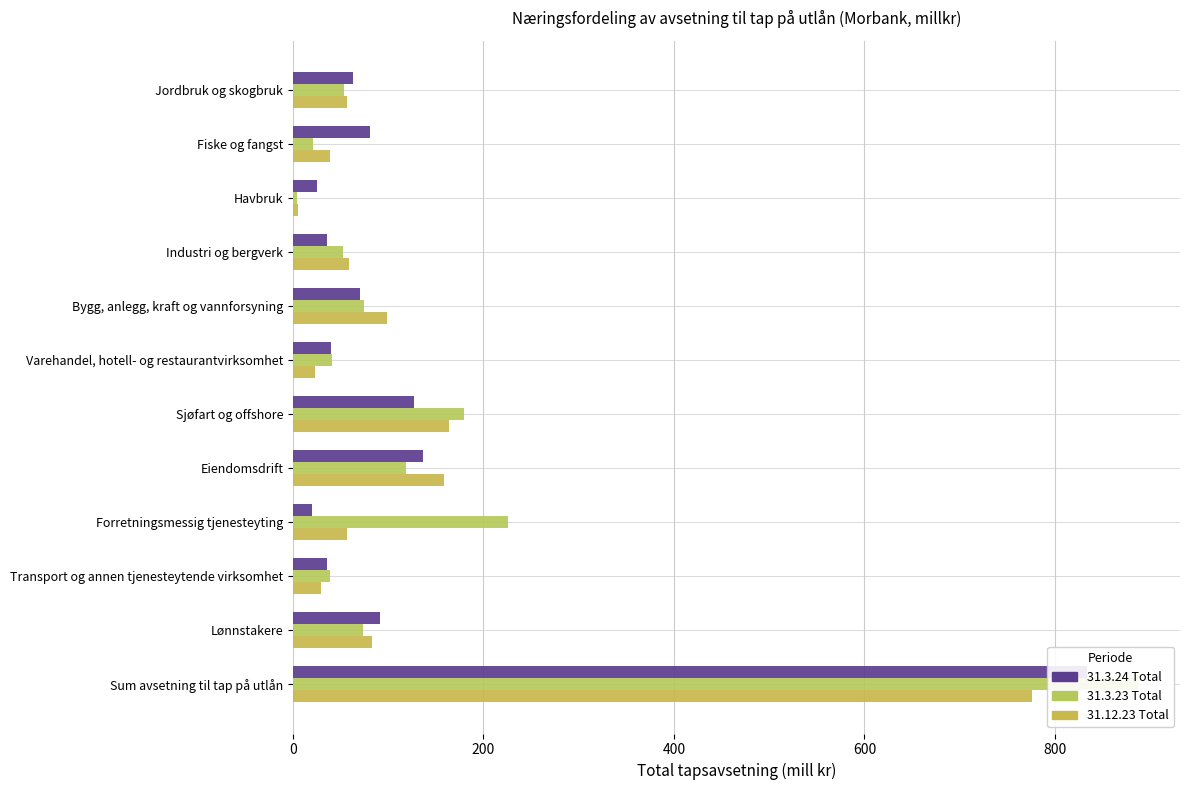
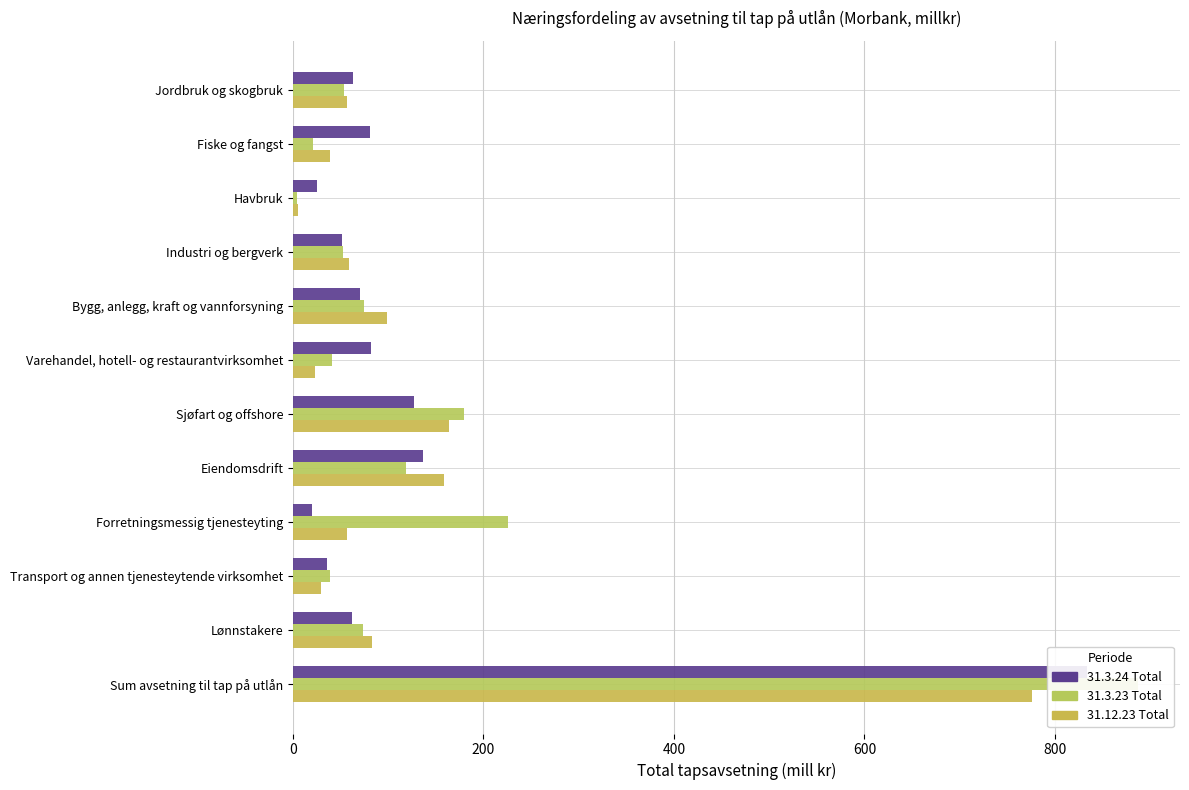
31.3.24 Total, Industri og bergverk: 40 -> 50
31.3.24 Total, Varehandel, hotell- og restaurantvirksomhet: 40 -> 80
31.3.24 Total, Lønnstakere: 90 -> 60
